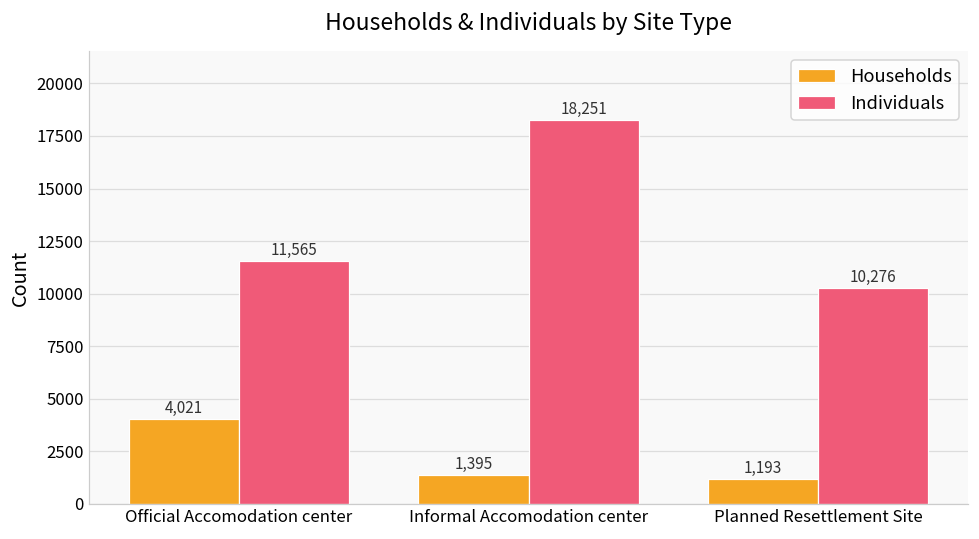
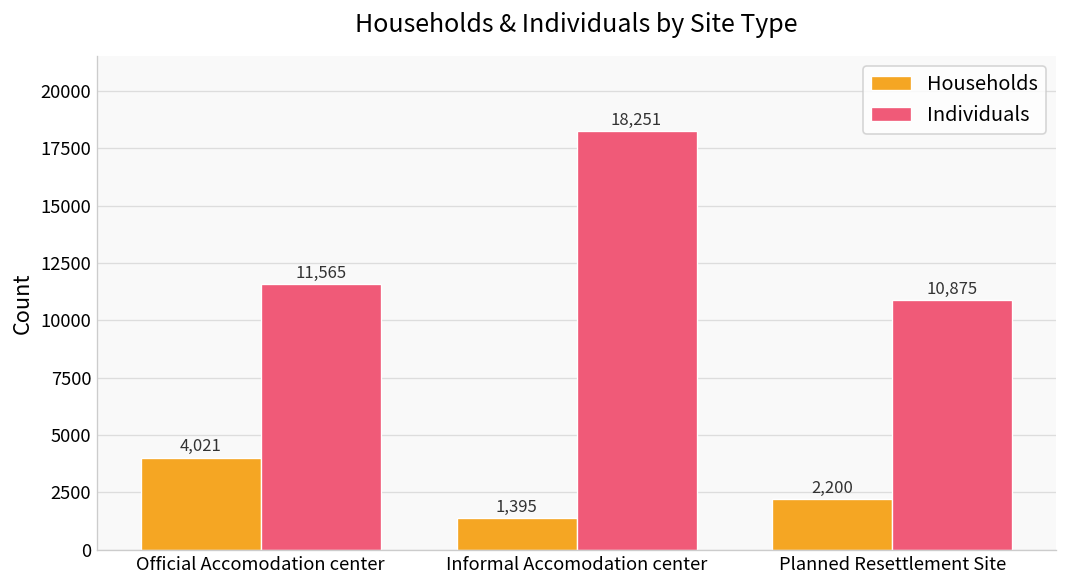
Households, Planned Resettlement Site: 1,193 -> 2,200
Individuals, Planned Resettlement Site: 10,276 -> 10,875
